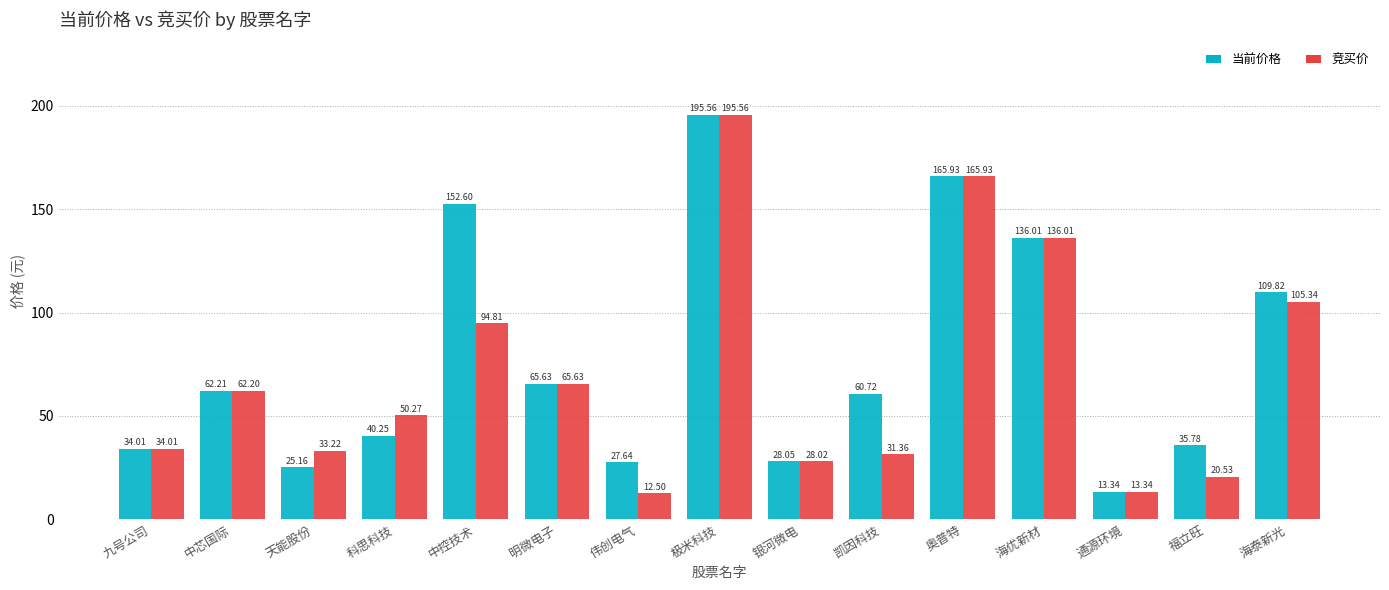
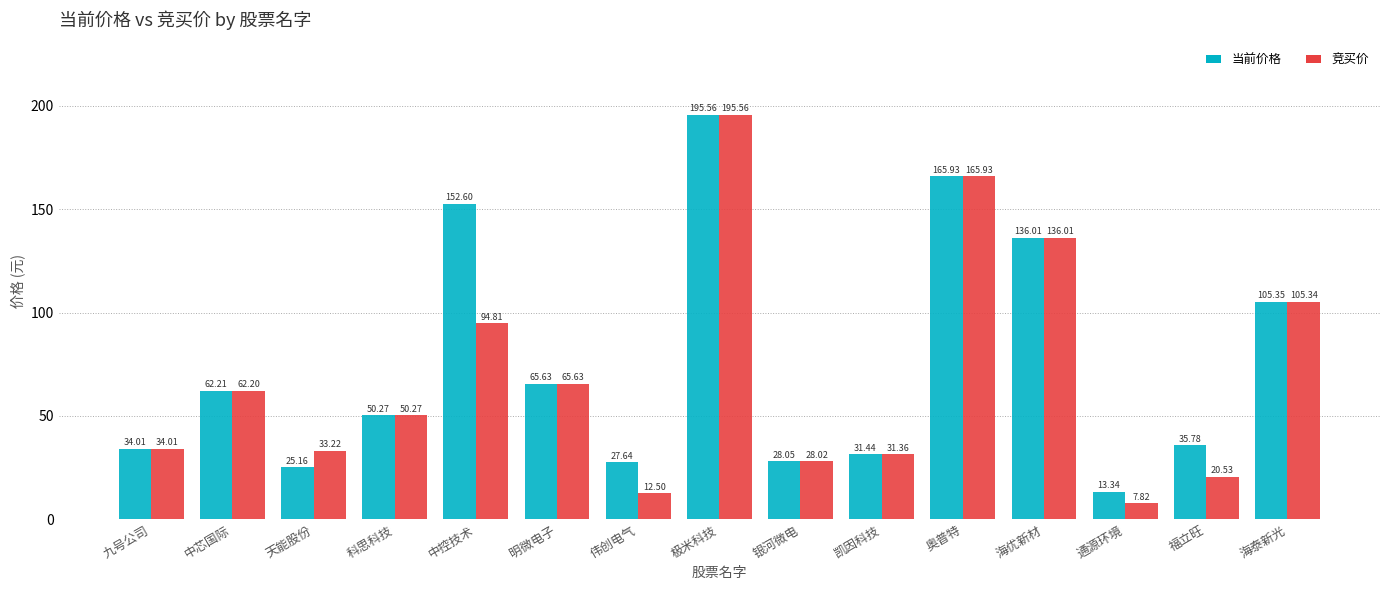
当前价格, 科思科技: 40.25 -> 50.27
当前价格, 凯因科技: 60.72 -> 31.44
竞买价, 通源环境: 13.34 -> 7.82
当前价格, 海泰新光: 109.82 -> 105.35
